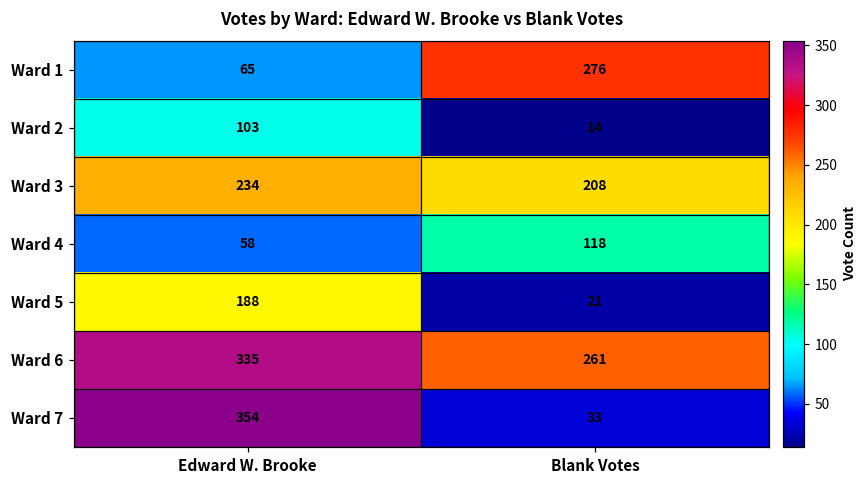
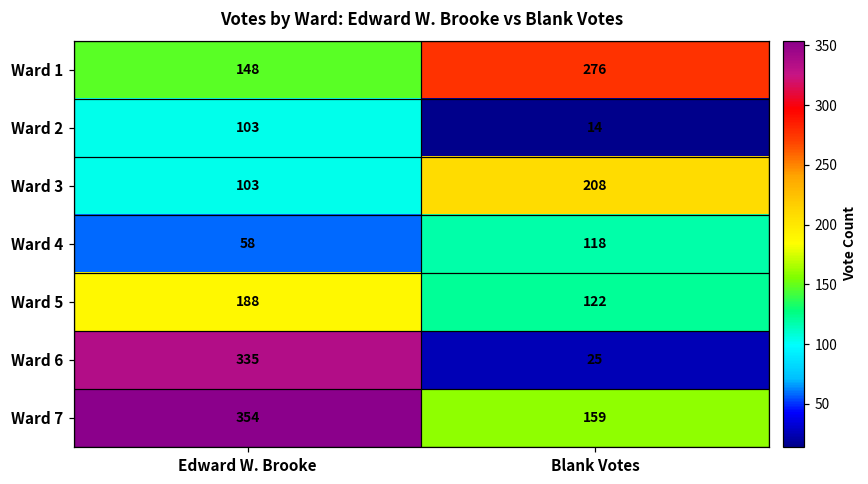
Ward 1, Edward W. Brooke: 65 -> 148
Ward 3, Edward W. Brooke: 234 -> 103
Ward 5, Blank Votes: 21 -> 122
Ward 6, Blank Votes: 261 -> 25
Ward 7, Blank Votes: 33 -> 159
